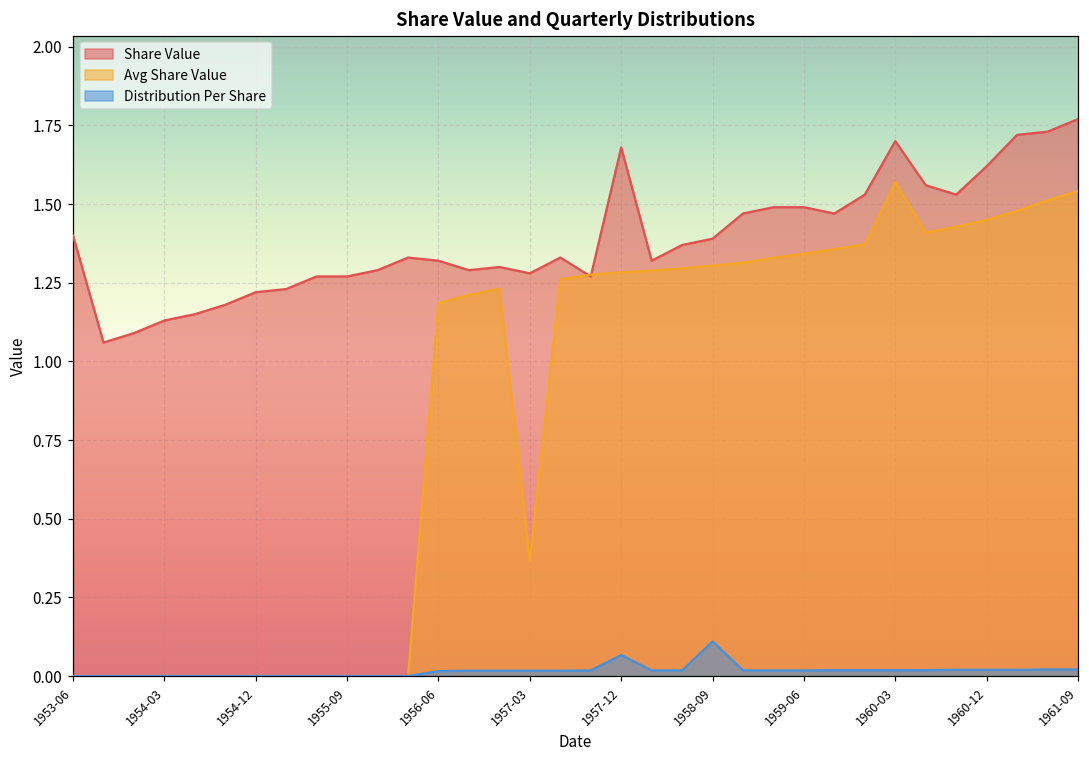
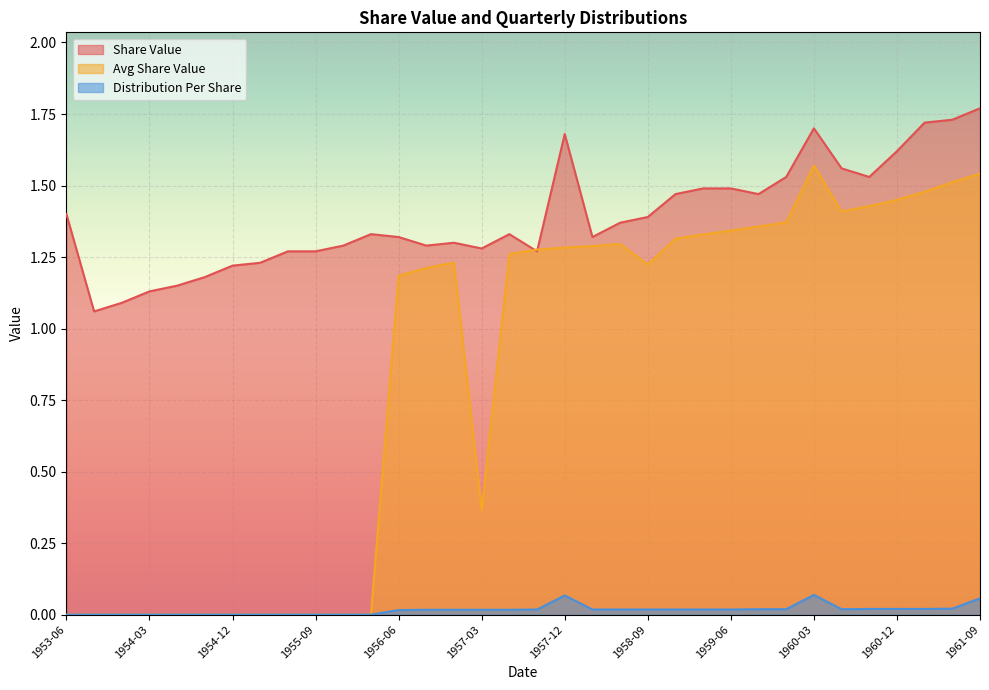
Avg Share Value, 1958-09: 1.30 -> 1.22
Distribution Per Share, 1958-09: 0.11 -> 0.02
Distribution Per Share, 1960-03: 0.02 -> 0.07
Distribution Per Share, 1961-09: 0.02 -> 0.06
